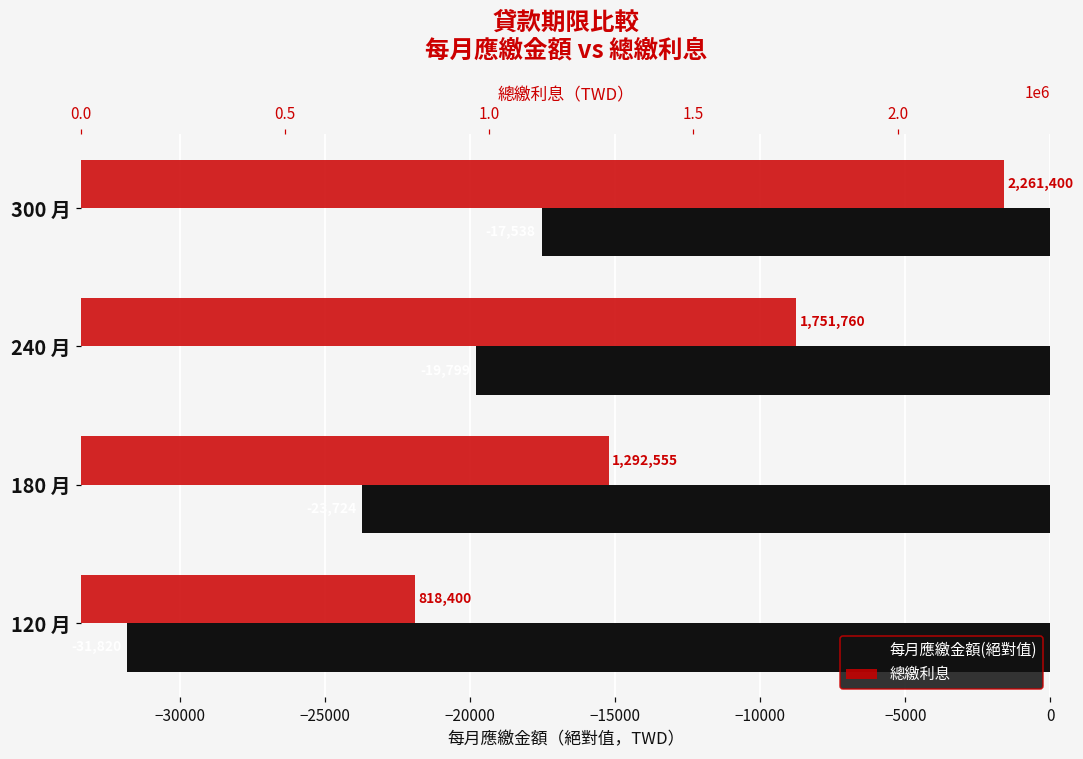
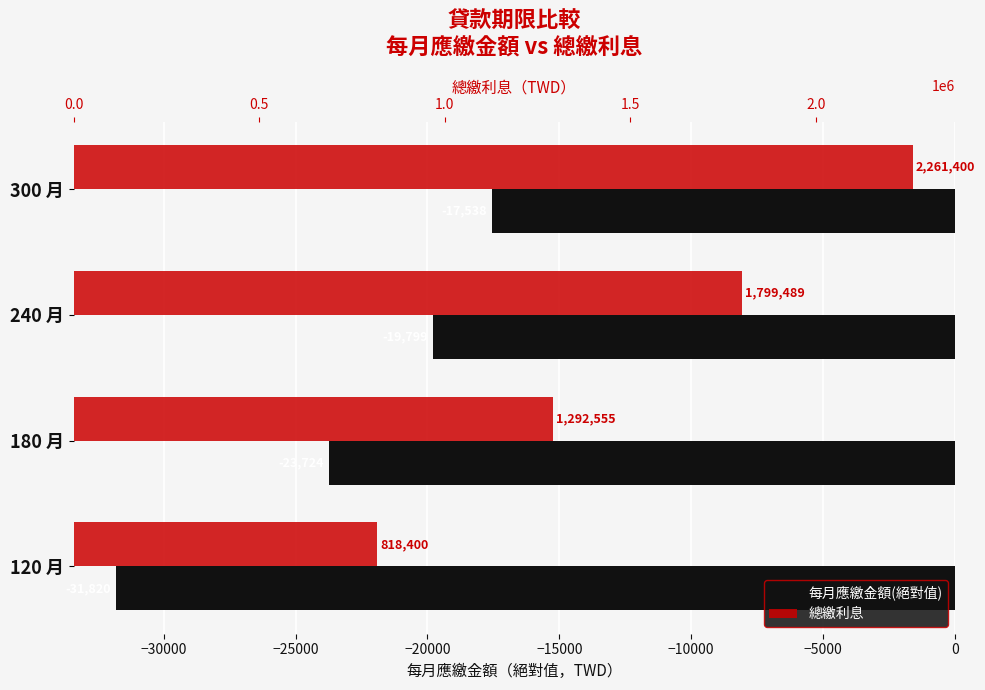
總繳利息, 240 月: 1,751,760 -> 1,799,489
